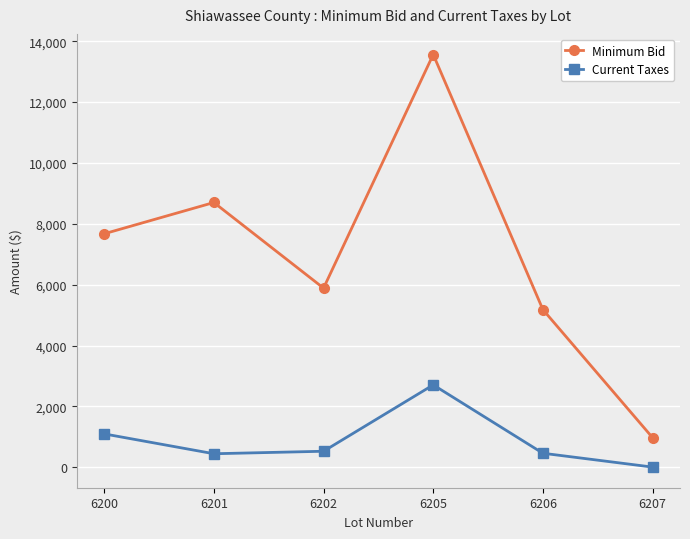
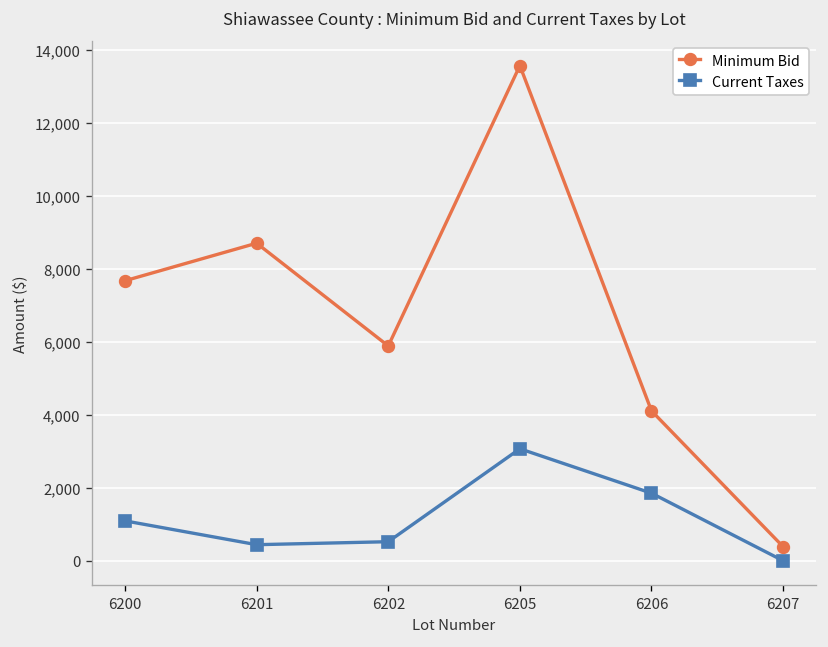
Current Taxes, 6205: 2,700 -> 3,100
Minimum Bid, 6206: 5,200 -> 4,100
Current Taxes, 6206: 500 -> 1,900
Minimum Bid, 6207: 1,000 -> 400
